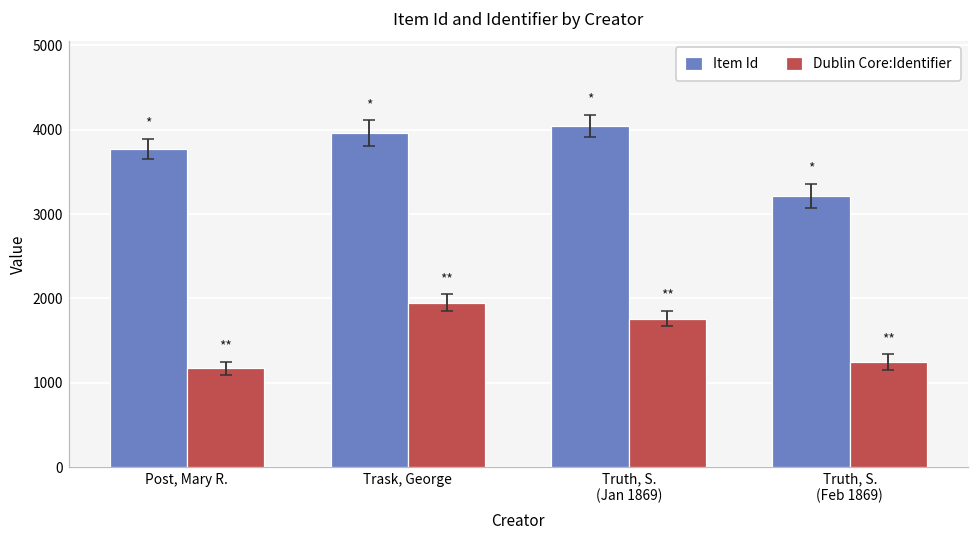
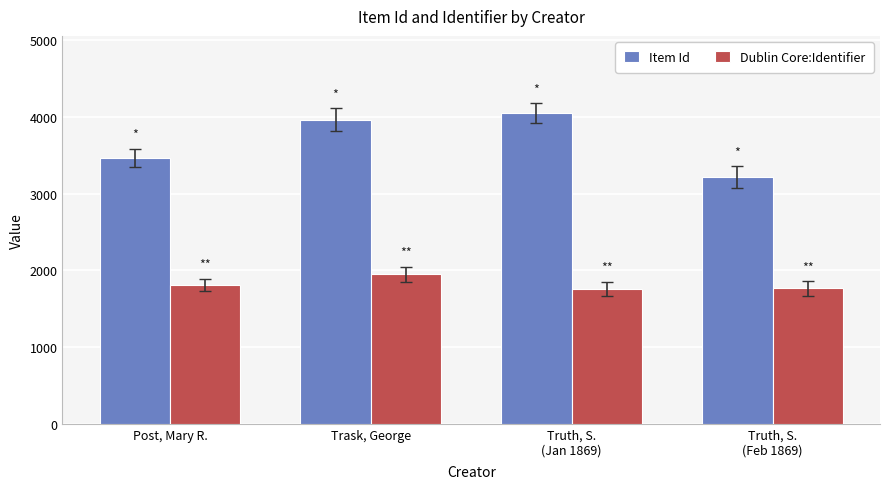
Item Id, Post, Mary R.: 3800 -> 3500
Dublin Core:Identifier, Post, Mary R.: 1200 -> 1800
Dublin Core:Identifier, Truth, S. (Feb 1869): 1200 -> 1800
